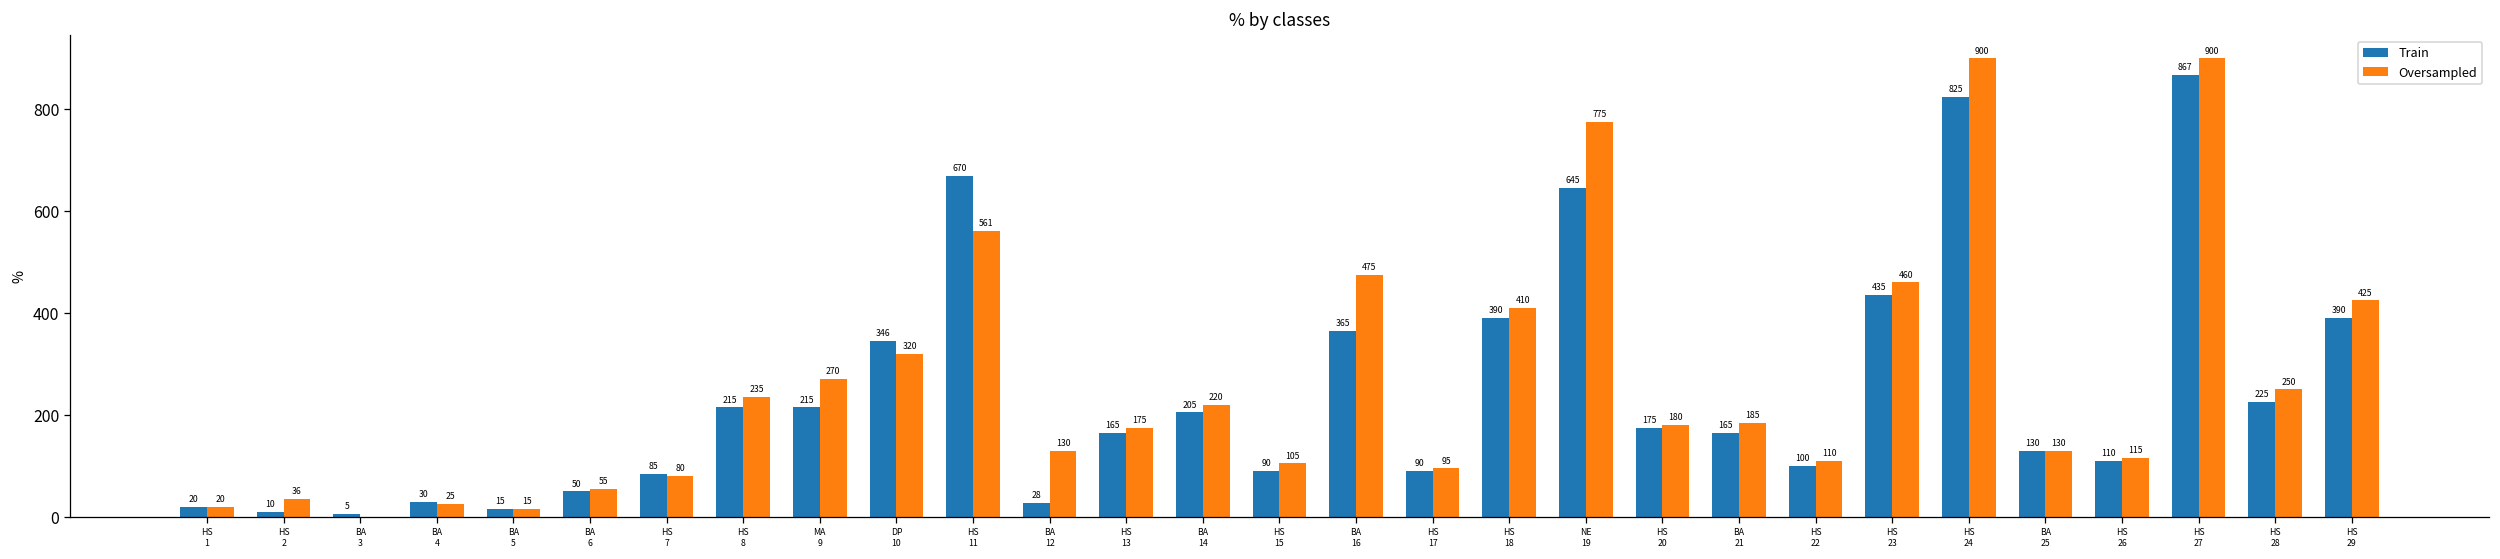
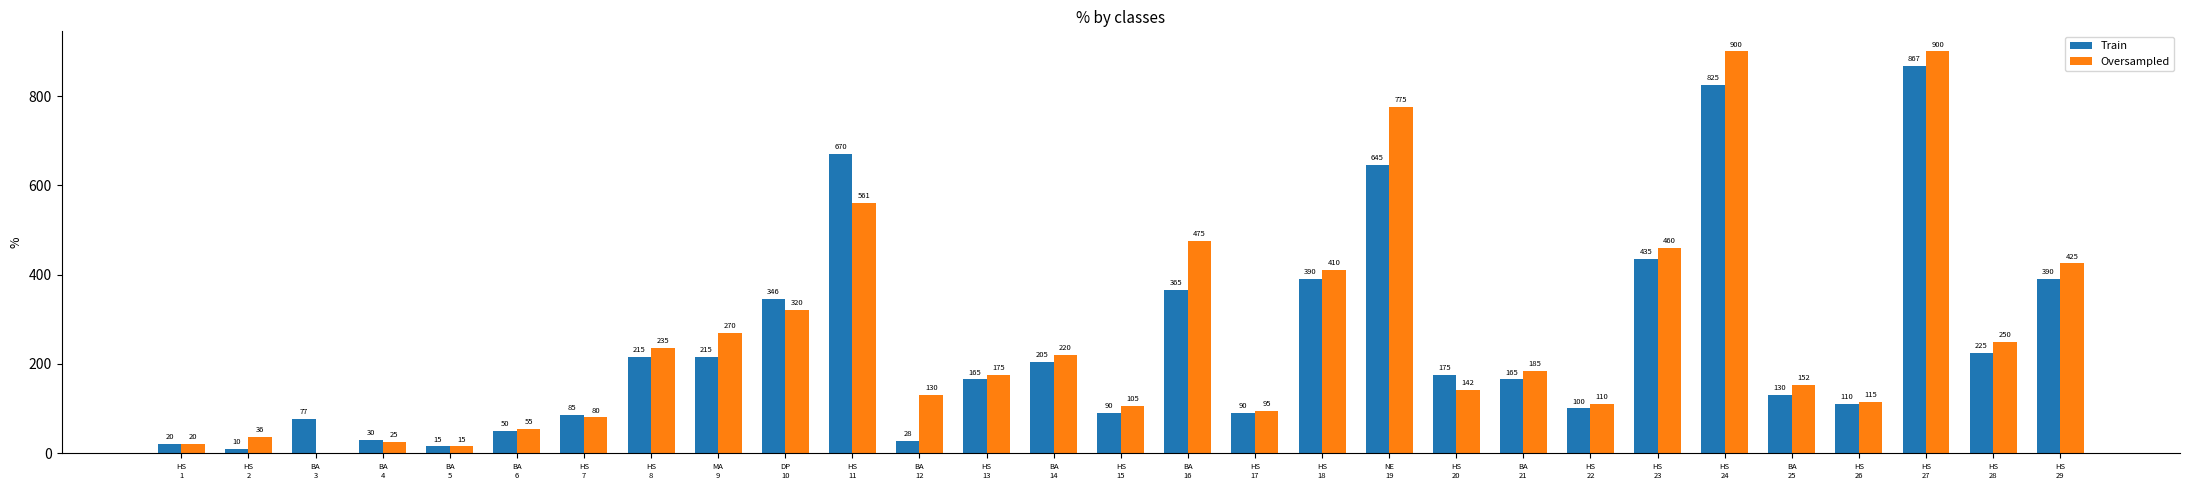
Train, BA 3: 5 -> 77
Oversampled, HS 20: 180 -> 142
Oversampled, BA 25: 130 -> 152
